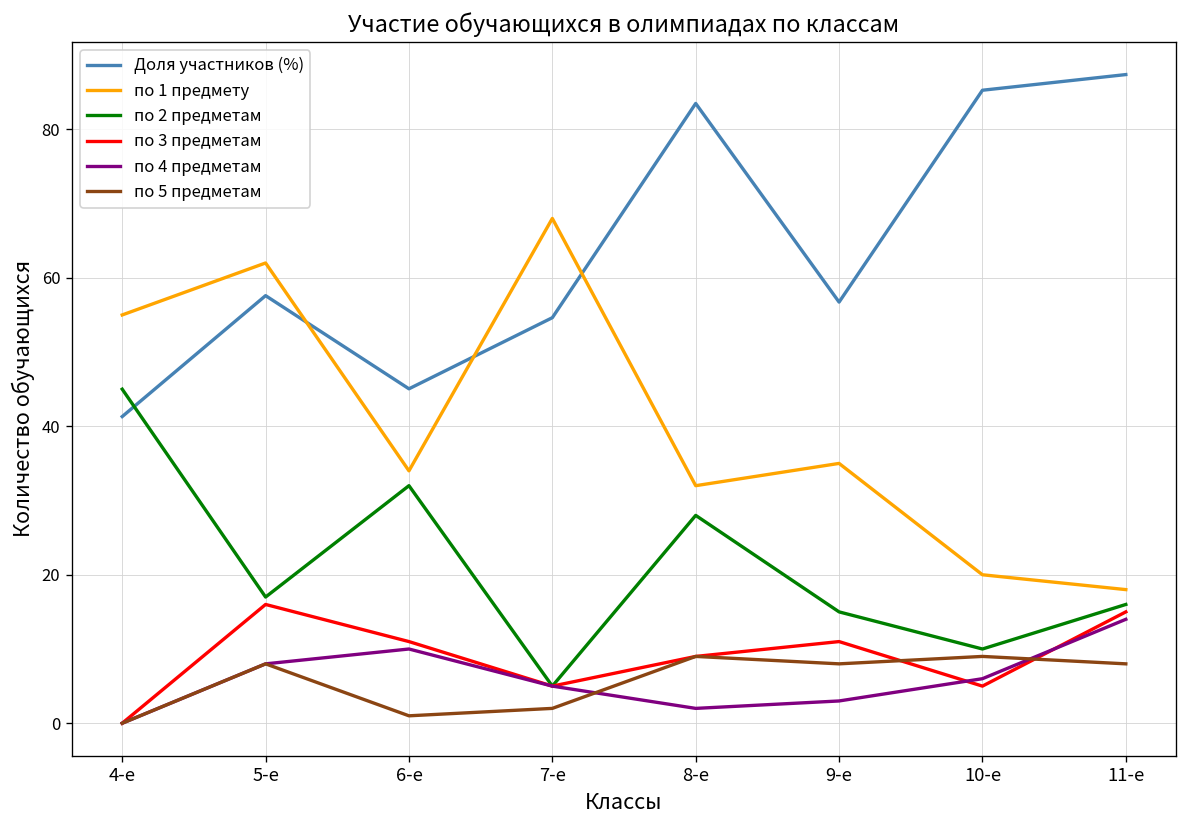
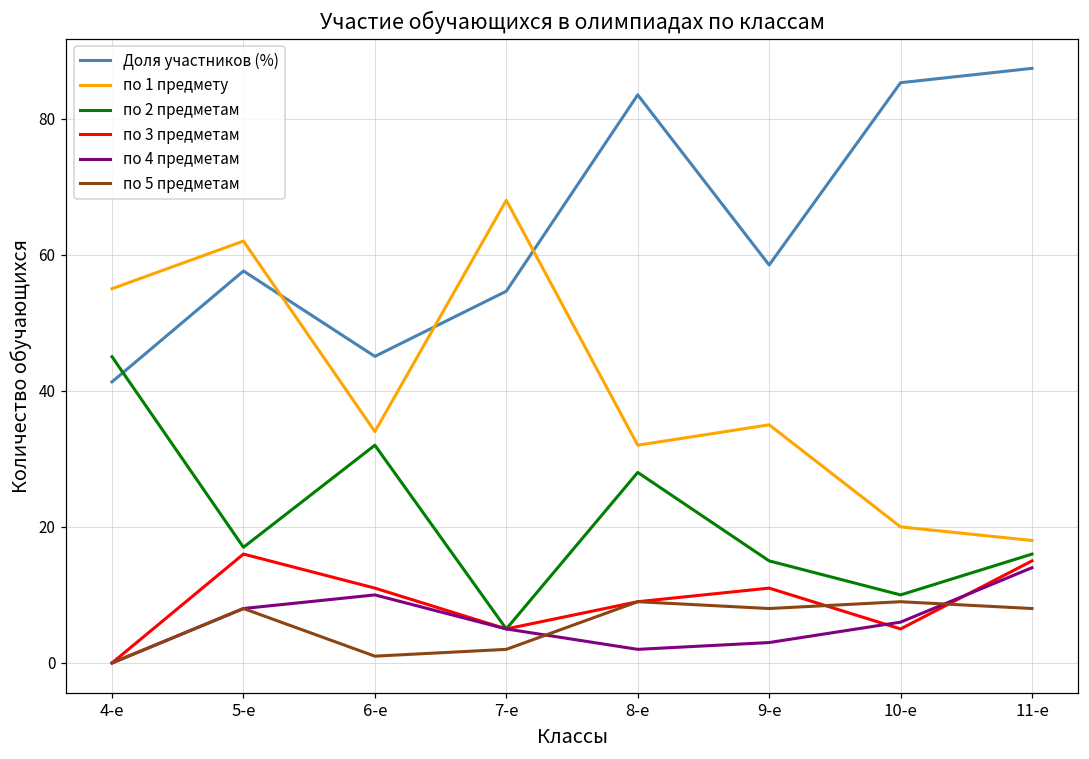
Доля участников (%), 9-е: 57 -> 58
